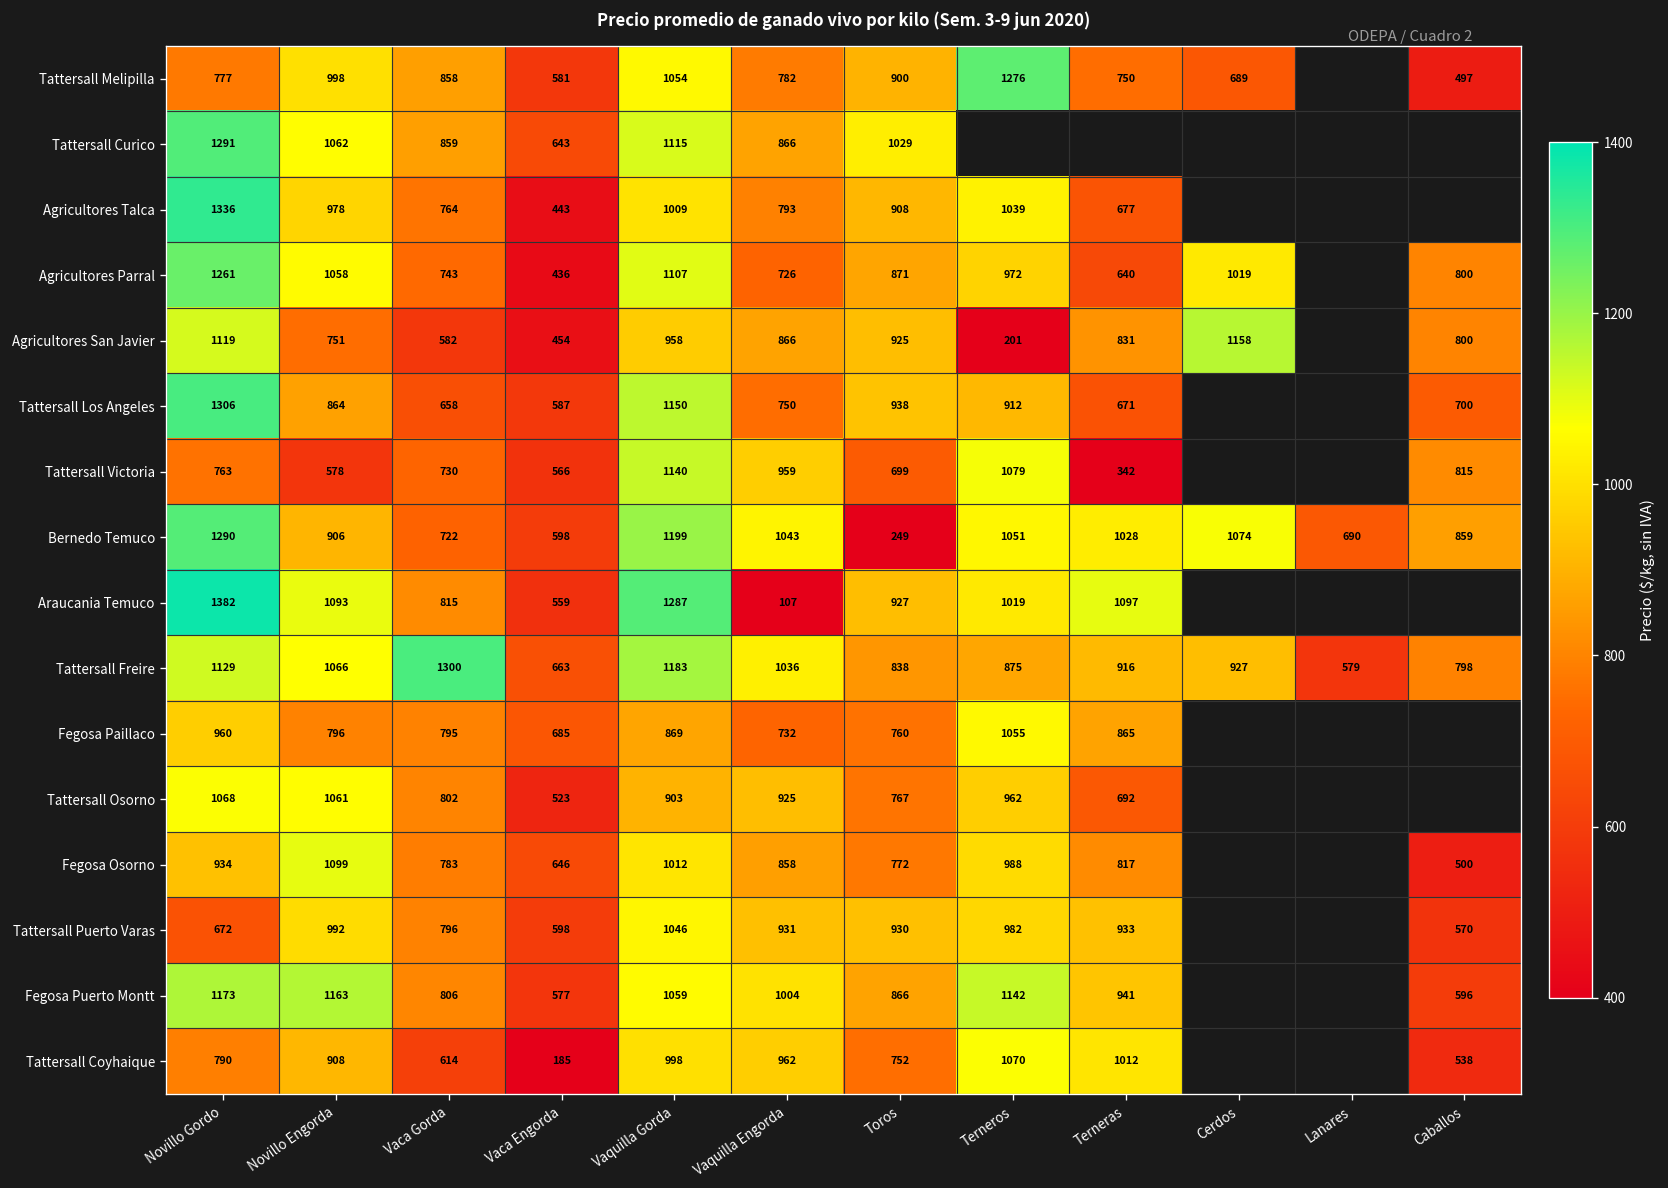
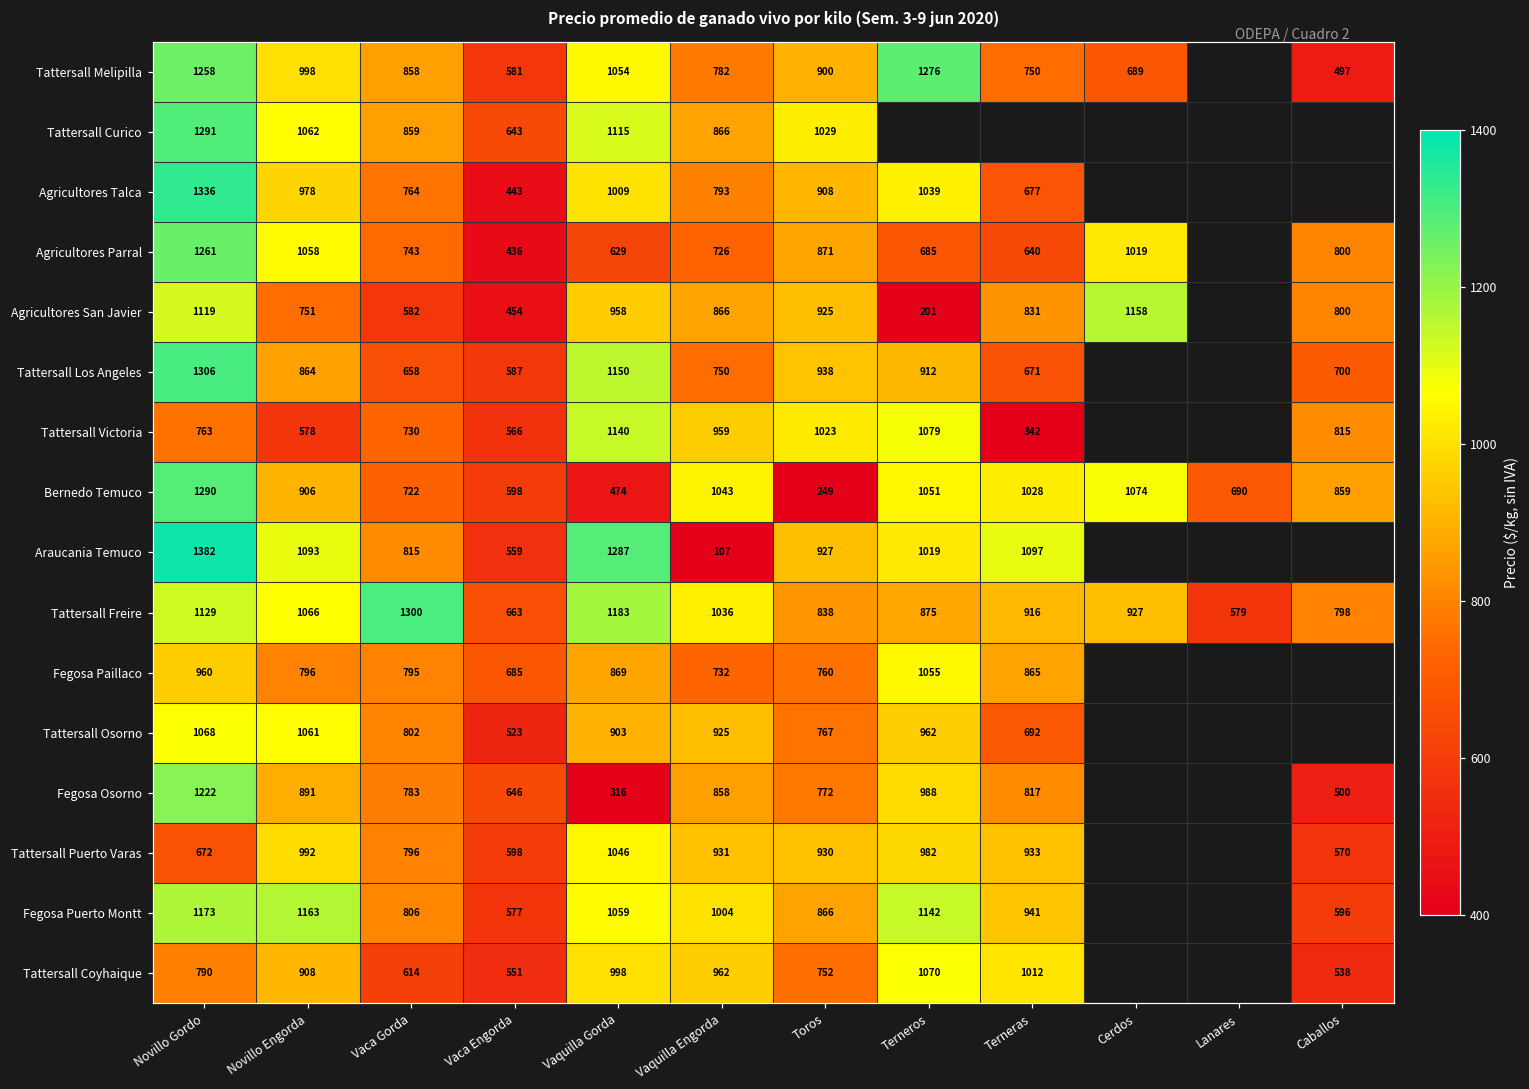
Tattersall Melipilla, Novillo Gordo: 777 -> 1258
Agricultores Parral, Vaquilla Gorda: 1107 -> 629
Agricultores Parral, Terneros: 972 -> 685
Tattersall Victoria, Toros: 699 -> 1023
Bernedo Temuco, Vaquilla Gorda: 1199 -> 474
Fegosa Osorno, Novillo Gordo: 934 -> 1222
Fegosa Osorno, Novillo Engorda: 1099 -> 891
Fegosa Osorno, Vaquilla Gorda: 1012 -> 316
Tattersall Coyhaique, Vaca Engorda: 185 -> 551
